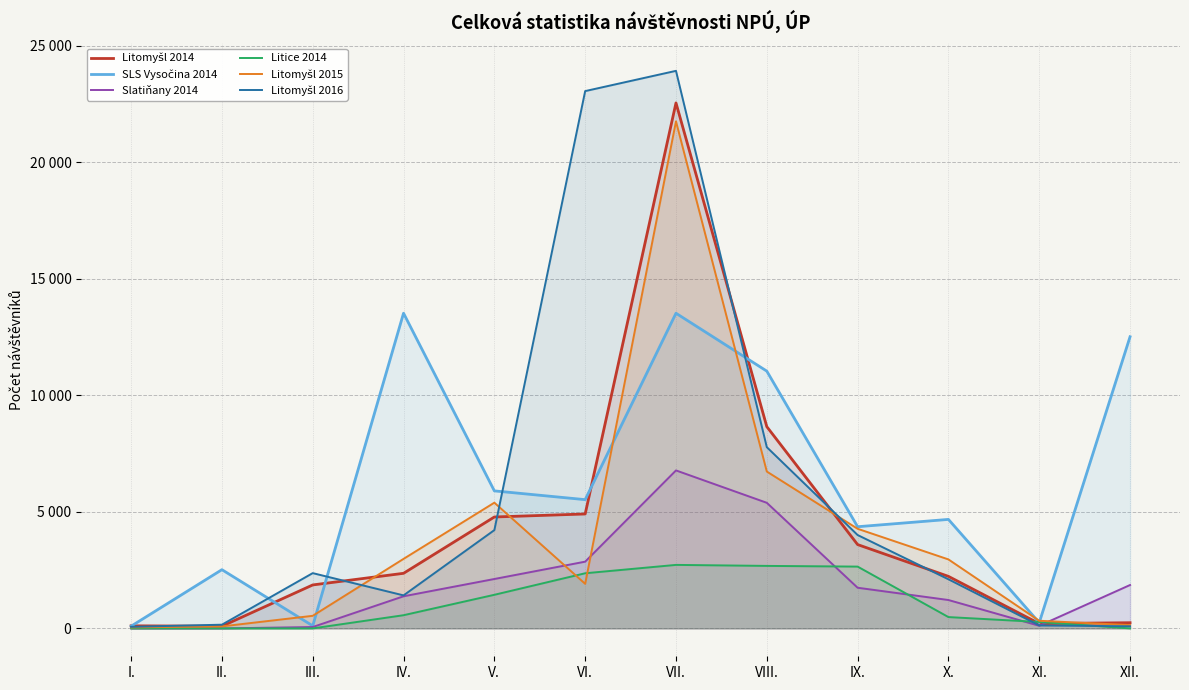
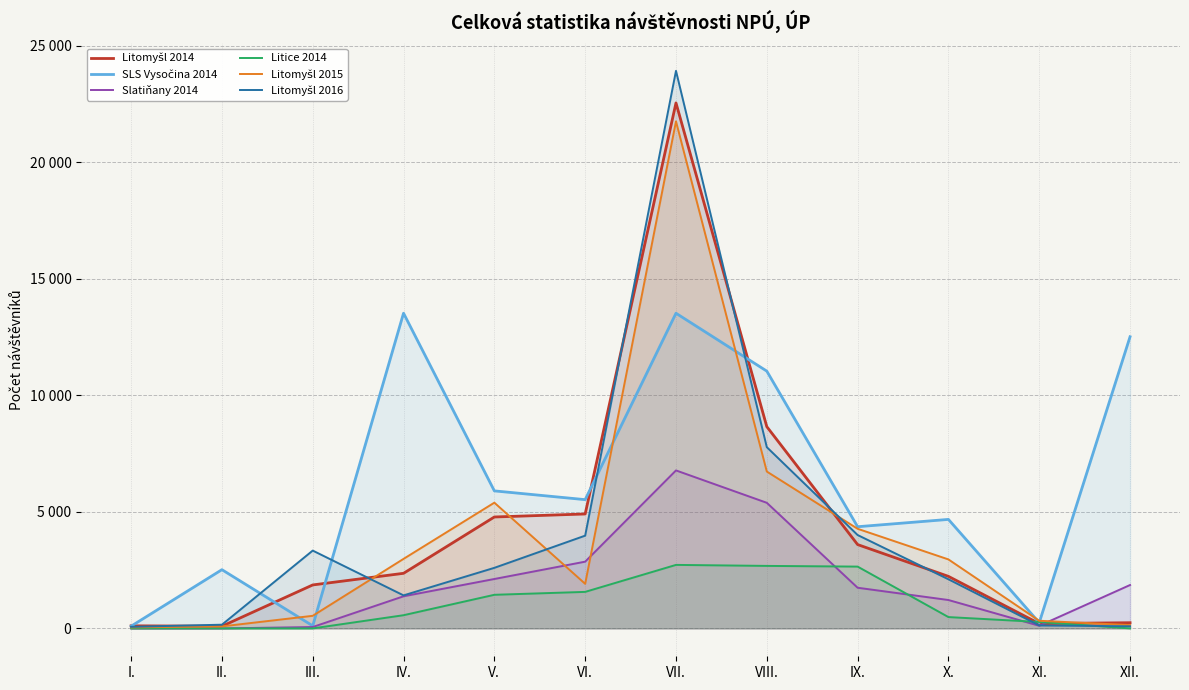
Litomyšl 2016, III.: 2400 -> 3300
Litomyšl 2016, V.: 4200 -> 2600
Litice 2014, VI.: 2400 -> 1600
Litomyšl 2016, VI.: 23100 -> 4000
